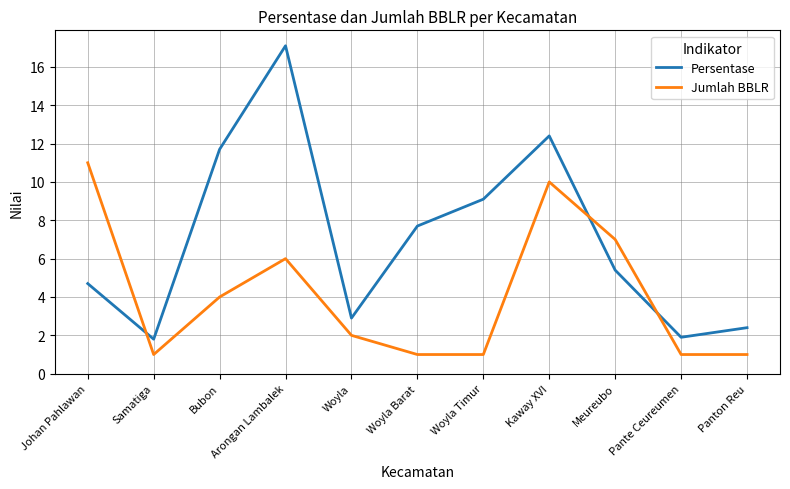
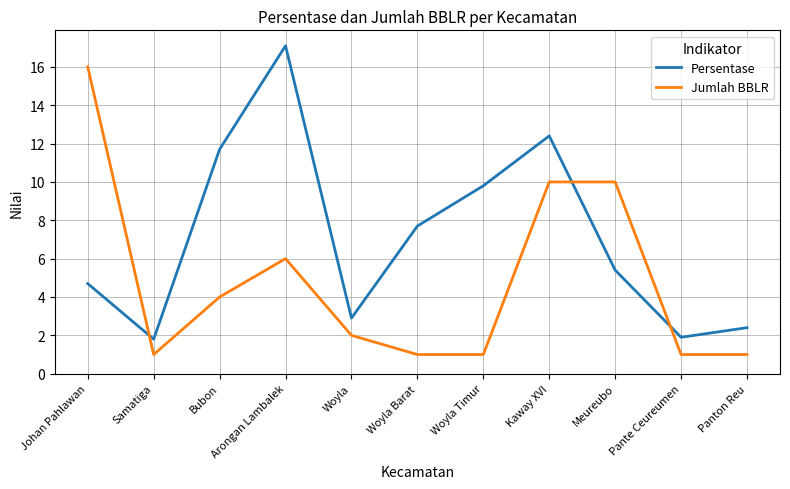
Jumlah BBLR, Johan Pahlawan: 11 -> 16
Persentase, Woyla Timur: 9.1 -> 9.8
Jumlah BBLR, Meureubo: 7 -> 10
